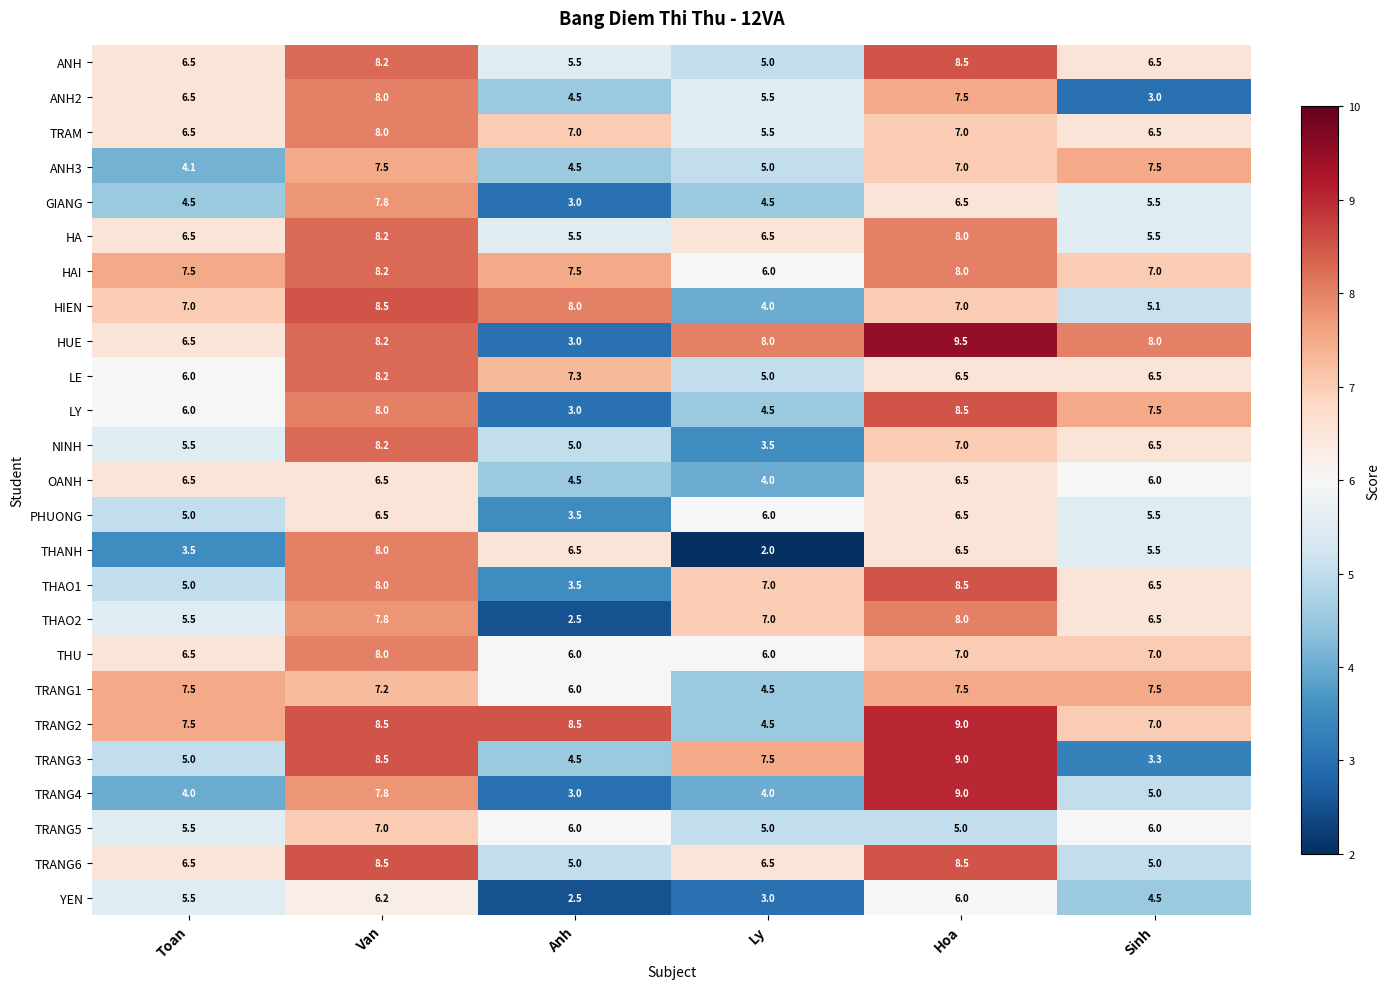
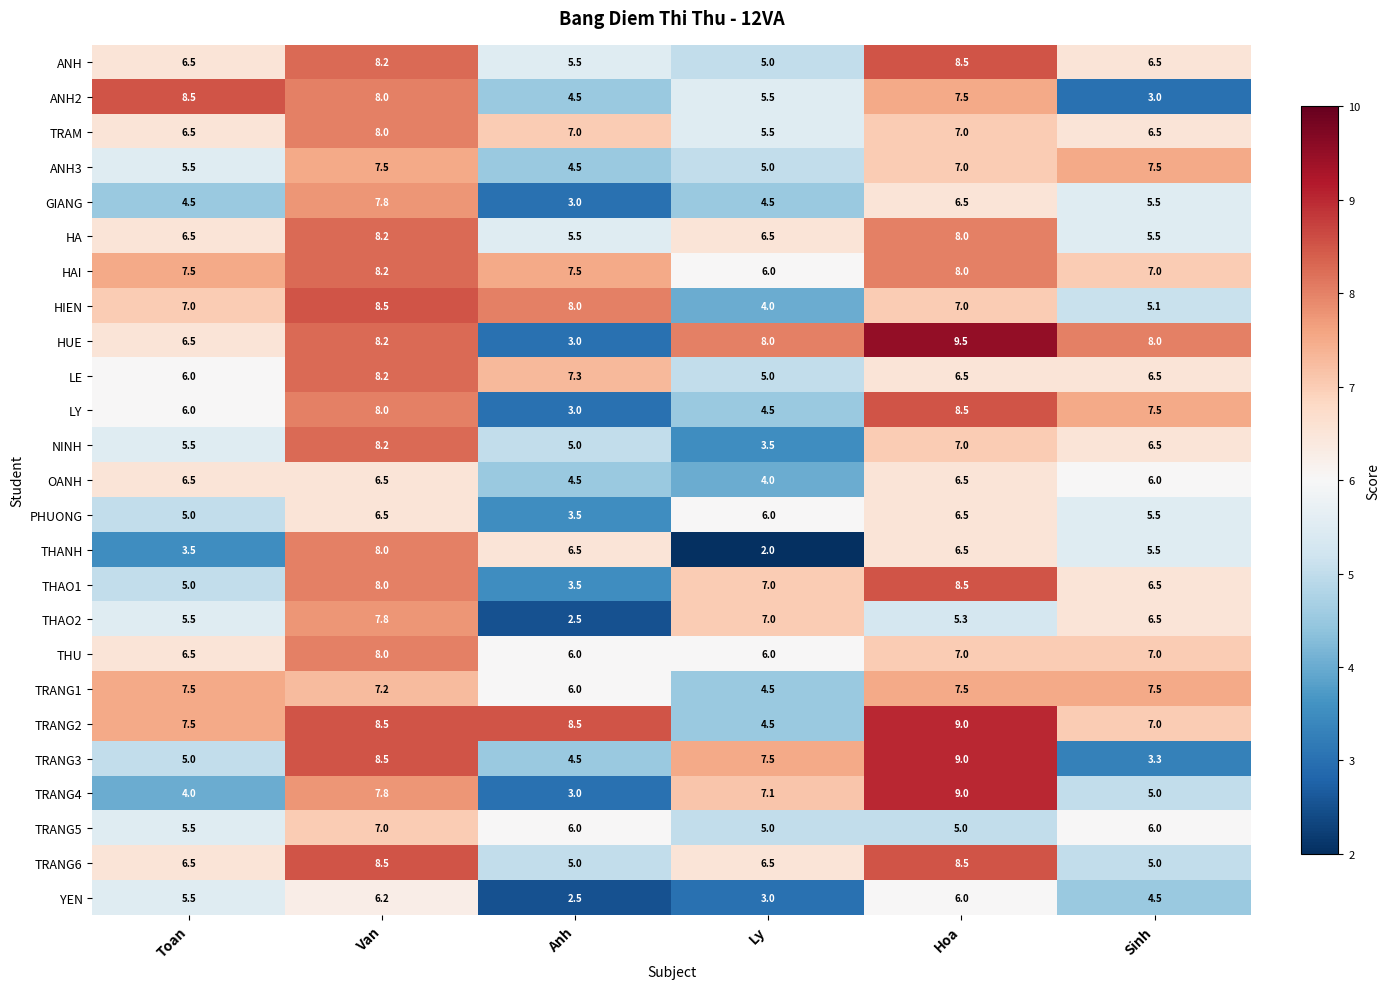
ANH2, Toan: 6.5 -> 8.5
ANH3, Toan: 4.1 -> 5.5
THAO2, Hoa: 8.0 -> 5.3
TRANG4, Ly: 4.0 -> 7.1
